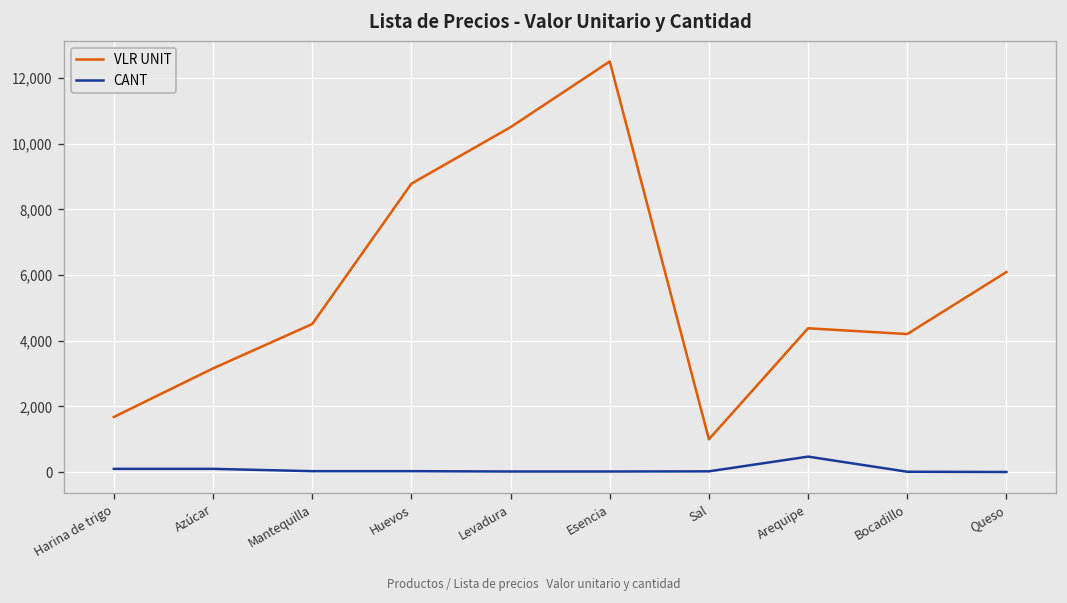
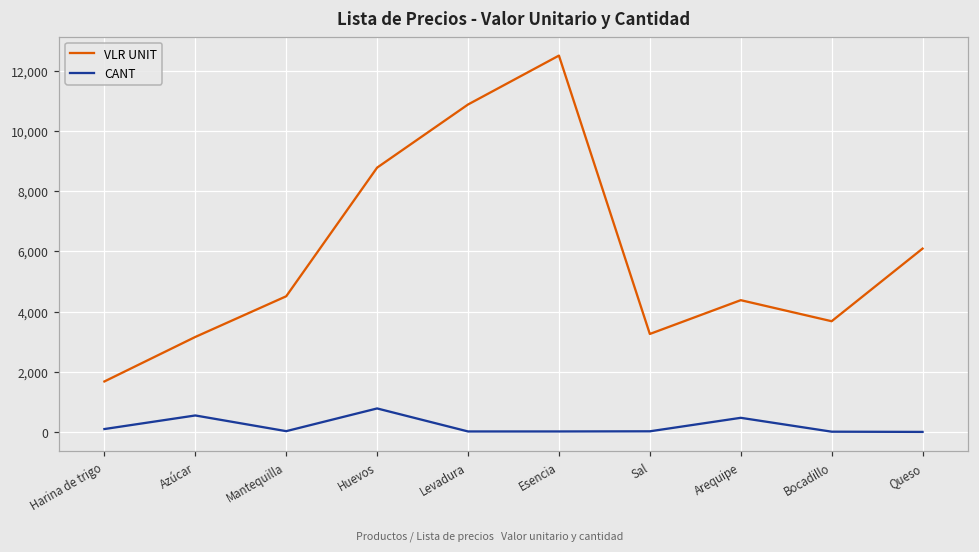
CANT, Azúcar: 100 -> 600
CANT, Huevos: 0 -> 800
VLR UNIT, Levadura: 10,500 -> 10,900
VLR UNIT, Sal: 1,000 -> 3,300
VLR UNIT, Bocadillo: 4,200 -> 3,700
